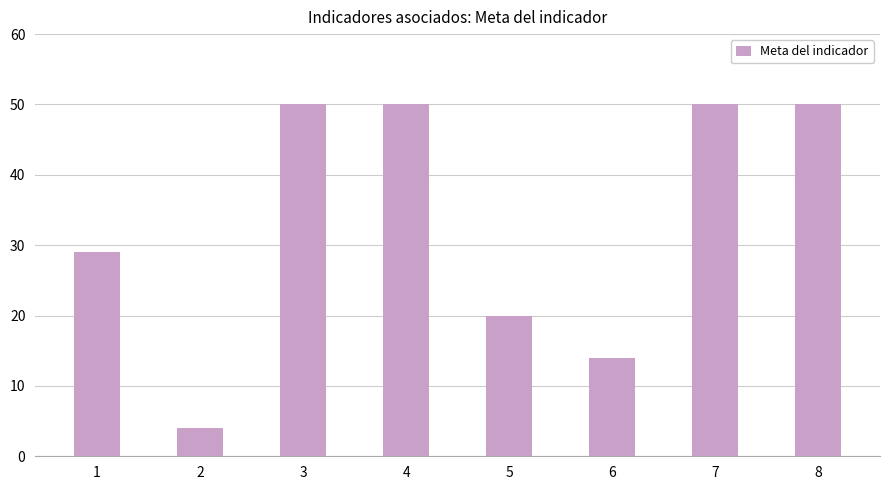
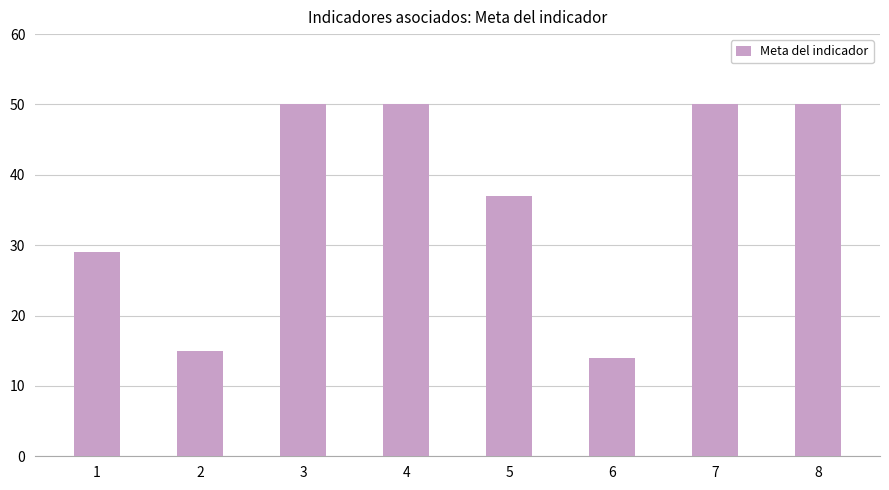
2: 4 -> 15
5: 20 -> 37
